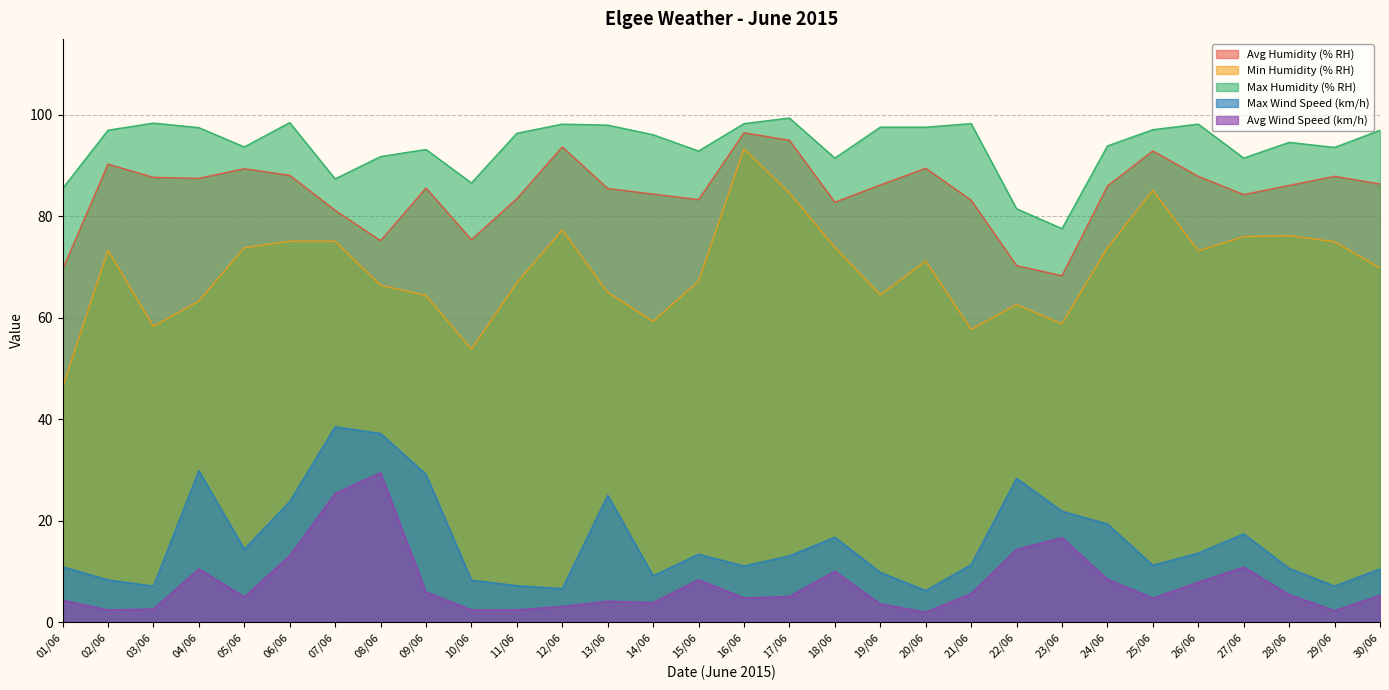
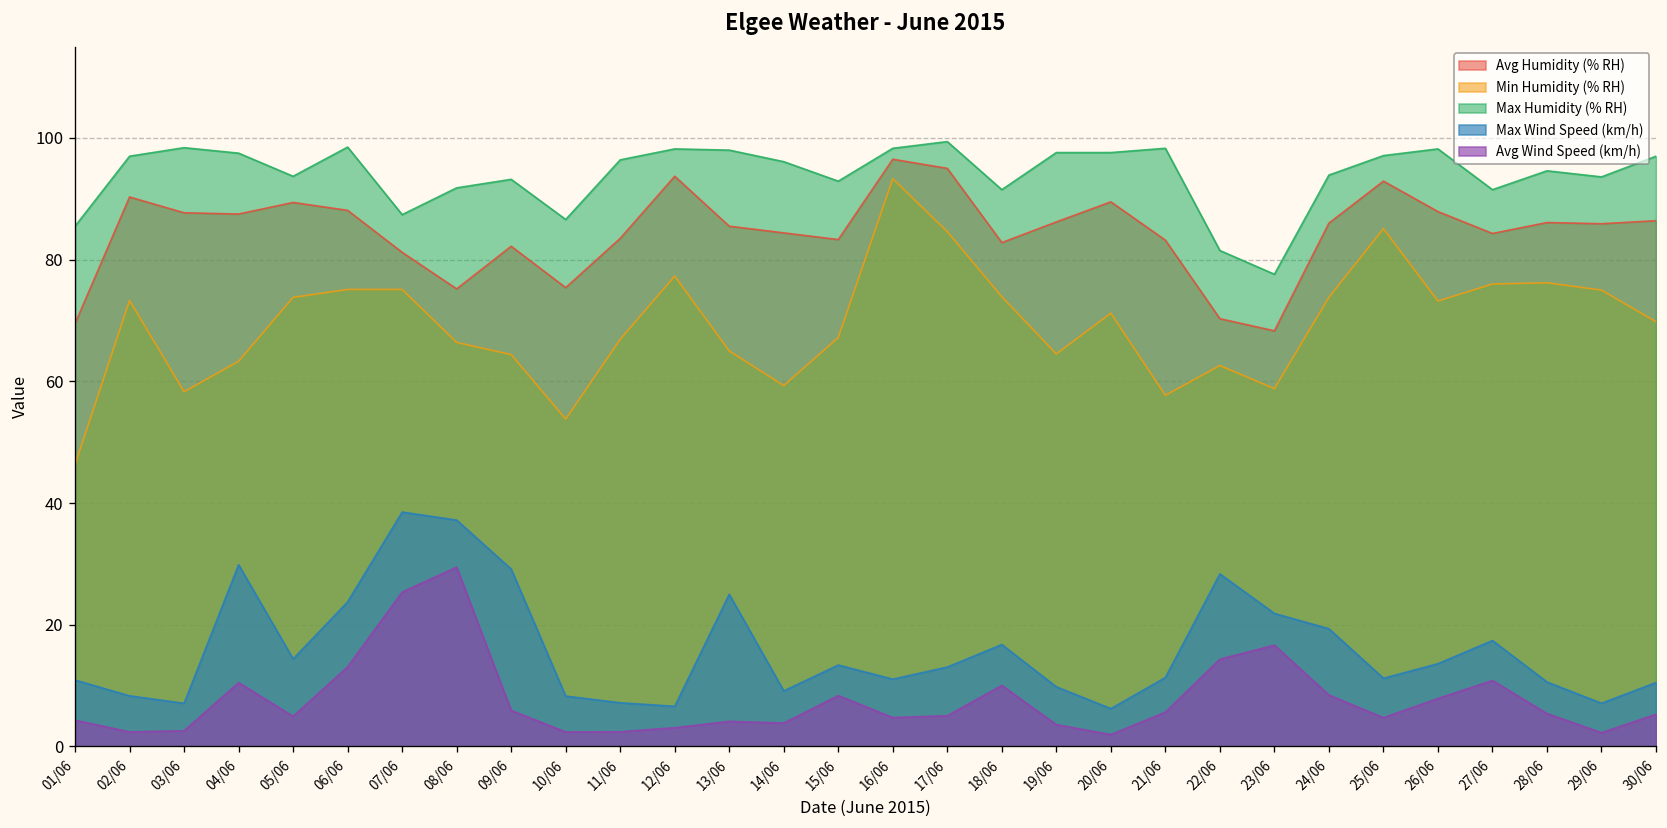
Avg Humidity (% RH), 09/06: 86 -> 82
Avg Humidity (% RH), 29/06: 88 -> 86
